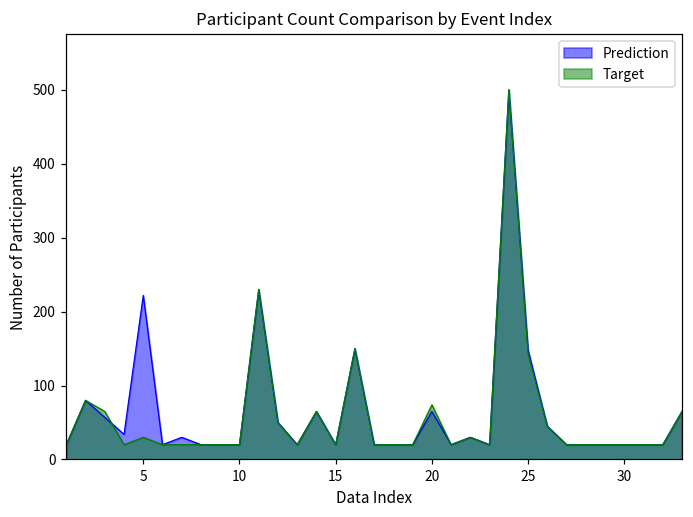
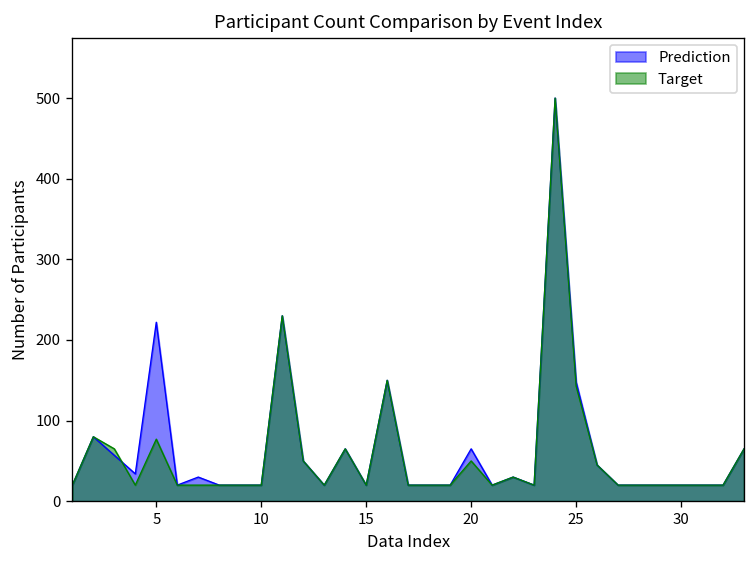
Target, 5: 30 -> 80
Target, 20: 70 -> 50
